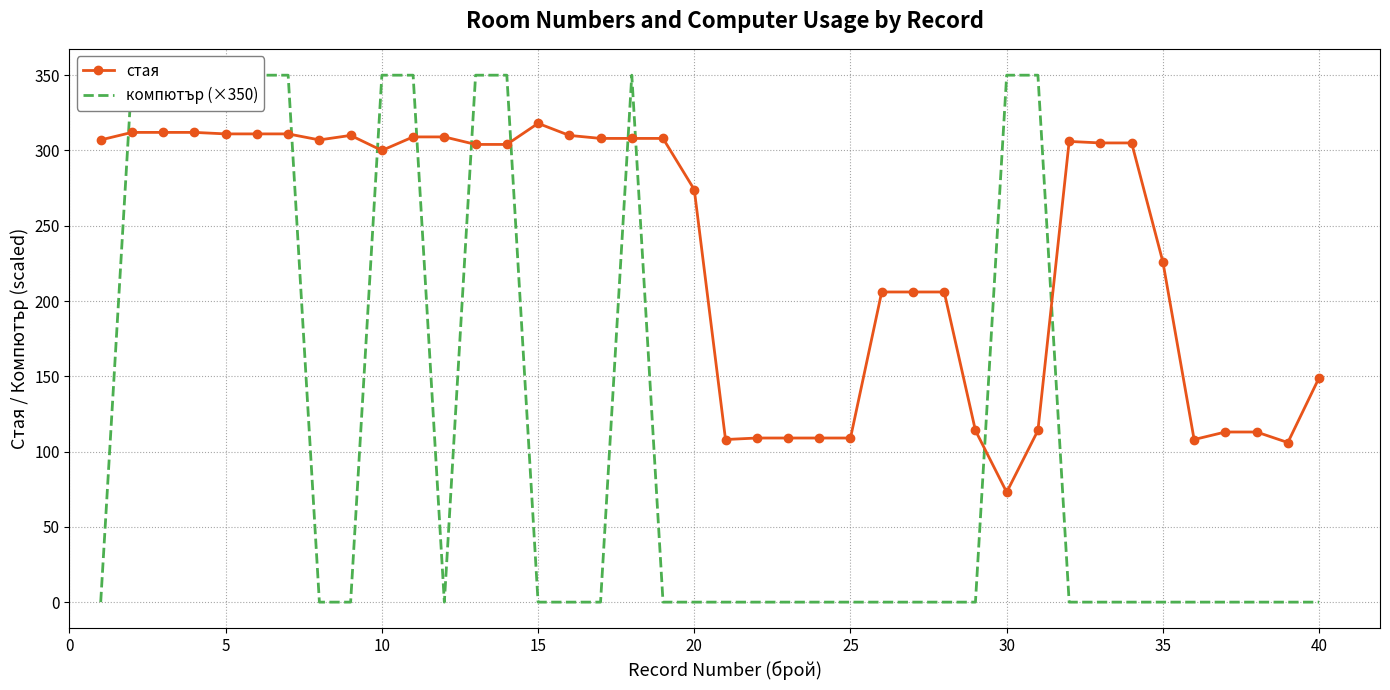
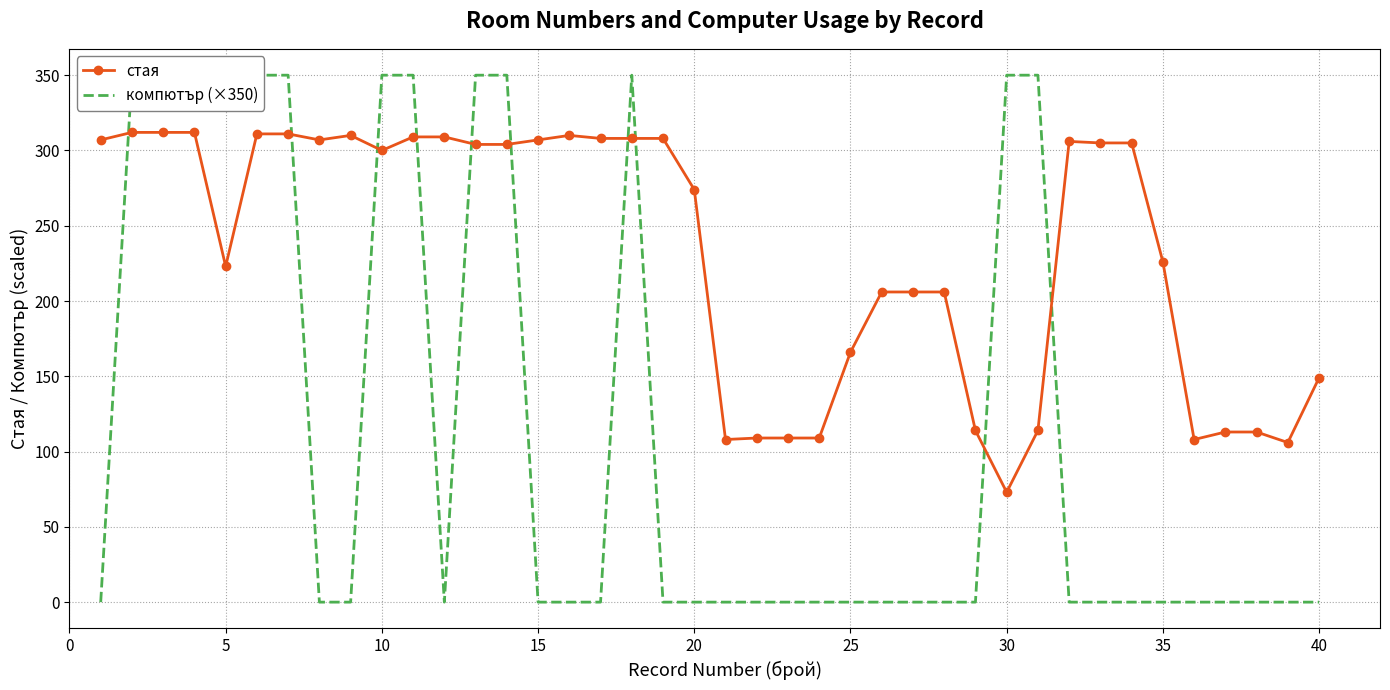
стая, 5: 311 -> 223
стая, 15: 318 -> 307
стая, 25: 109 -> 166
